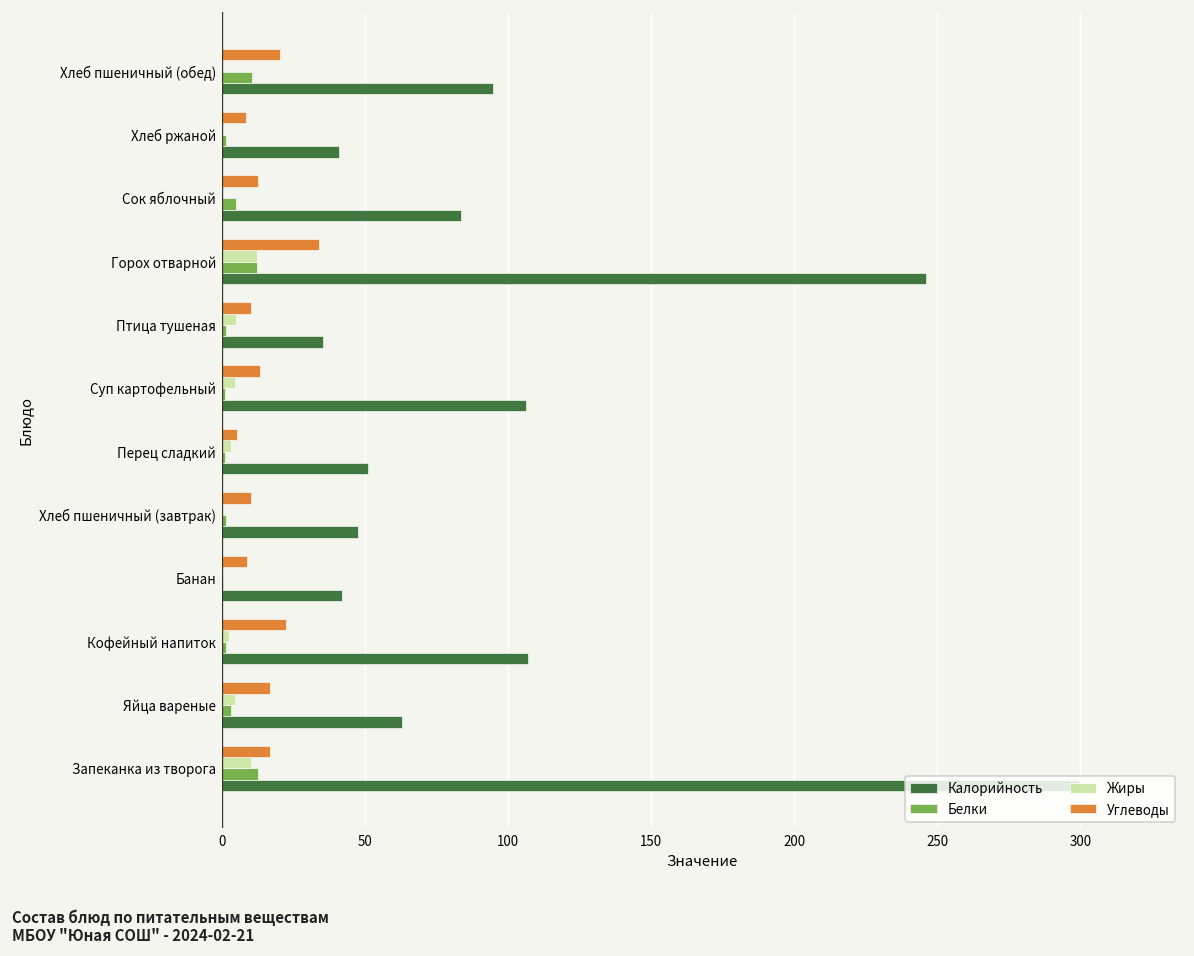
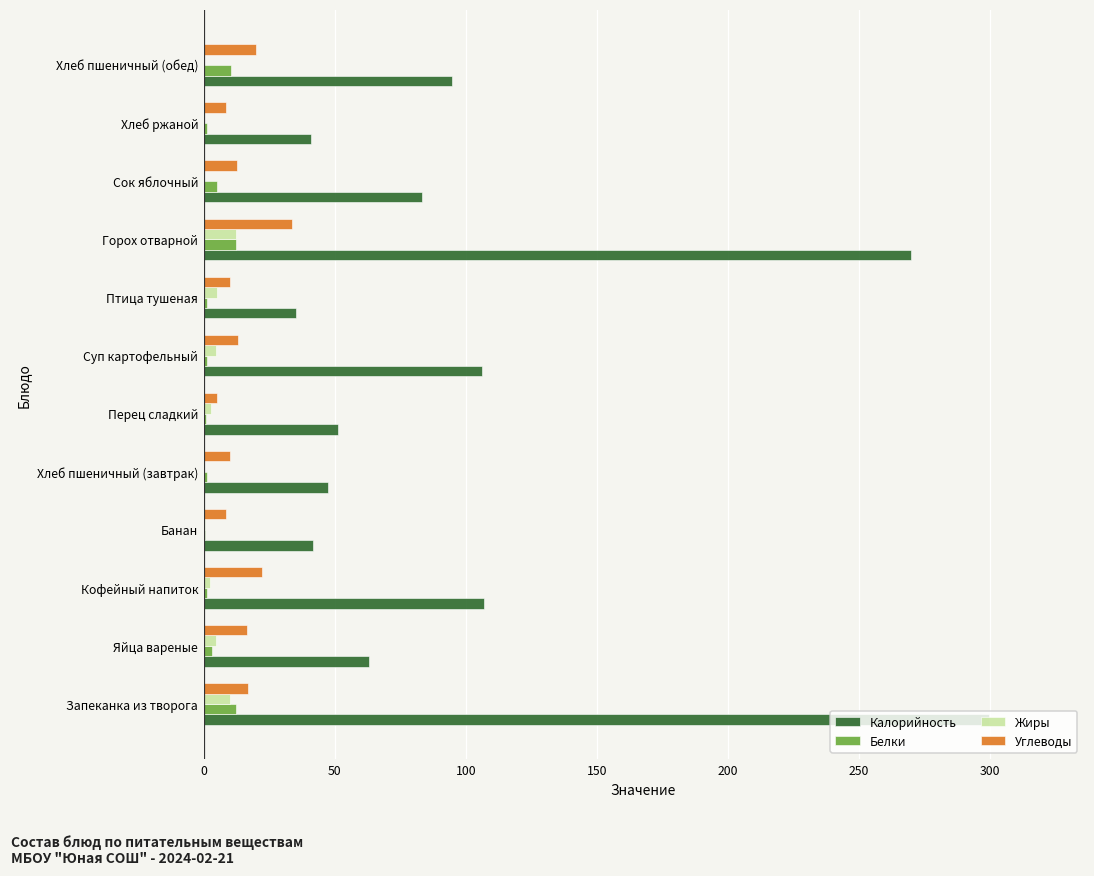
Калорийность, Горох отварной: 246 -> 270
